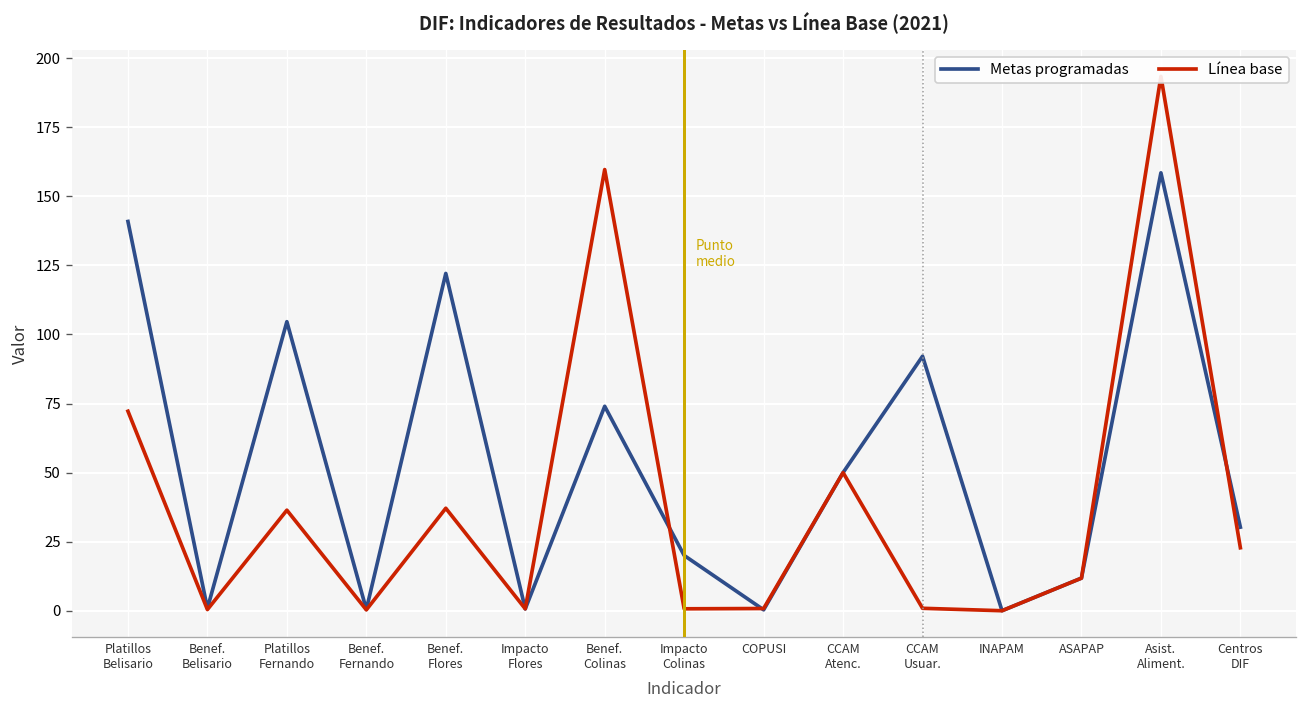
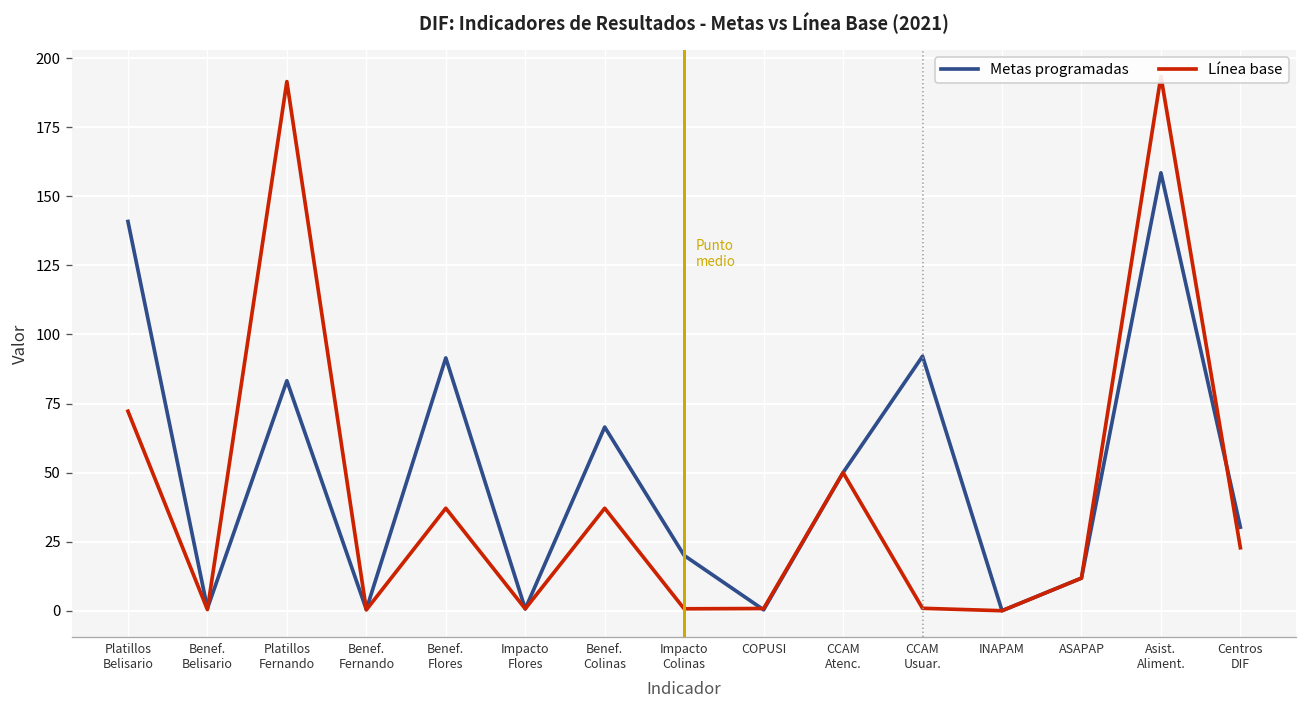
Metas programadas, Platillos Fernando: 105 -> 83
Línea base, Platillos Fernando: 36 -> 192
Metas programadas, Benef. Flores: 122 -> 92
Metas programadas, Benef. Colinas: 74 -> 66
Línea base, Benef. Colinas: 160 -> 37
